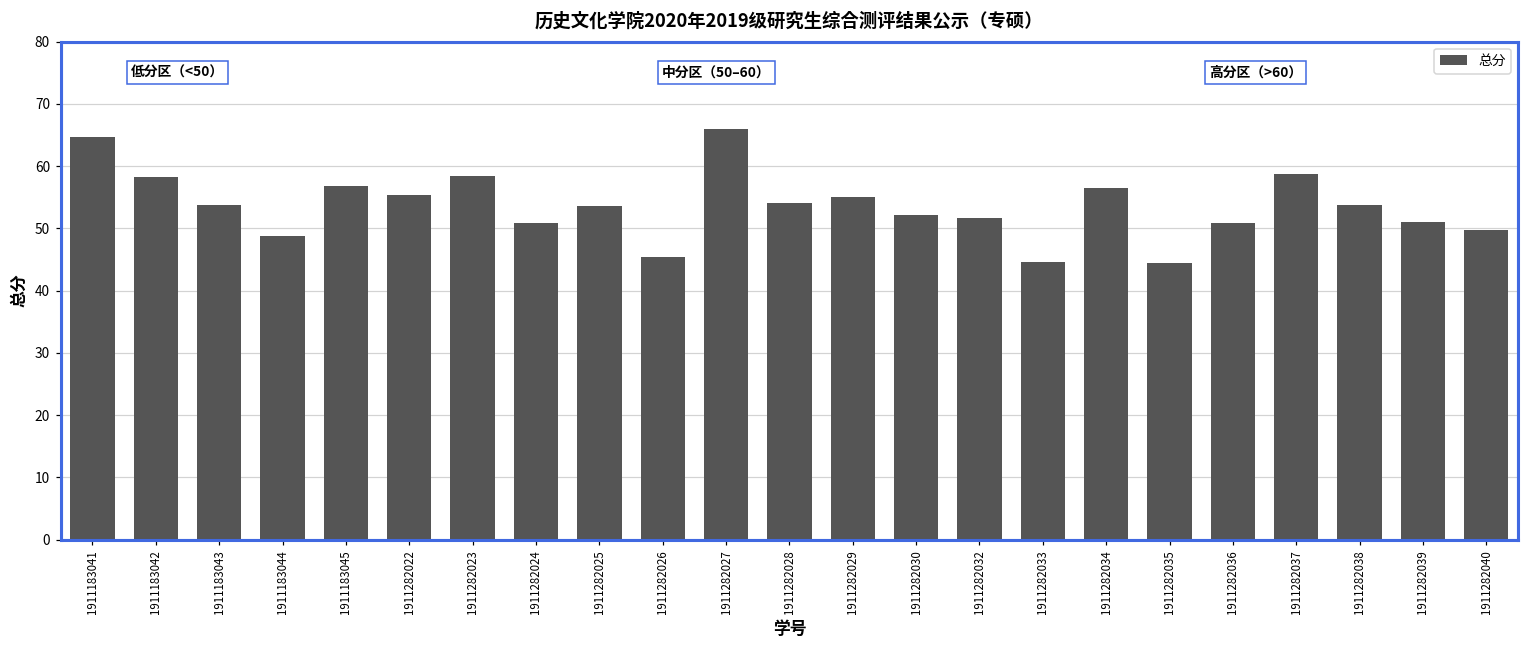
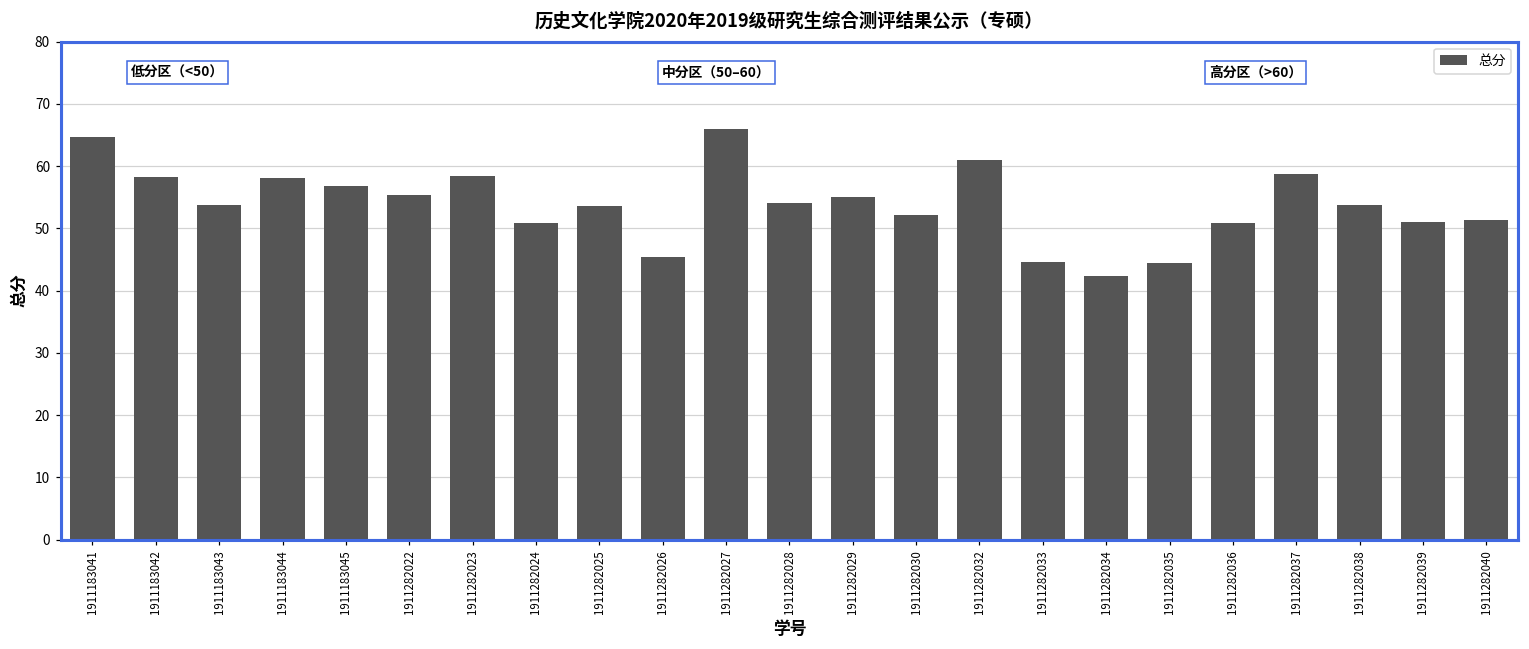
1911183044: 49 -> 58
1911282032: 52 -> 61
1911282034: 57 -> 42
1911282040: 50 -> 51
